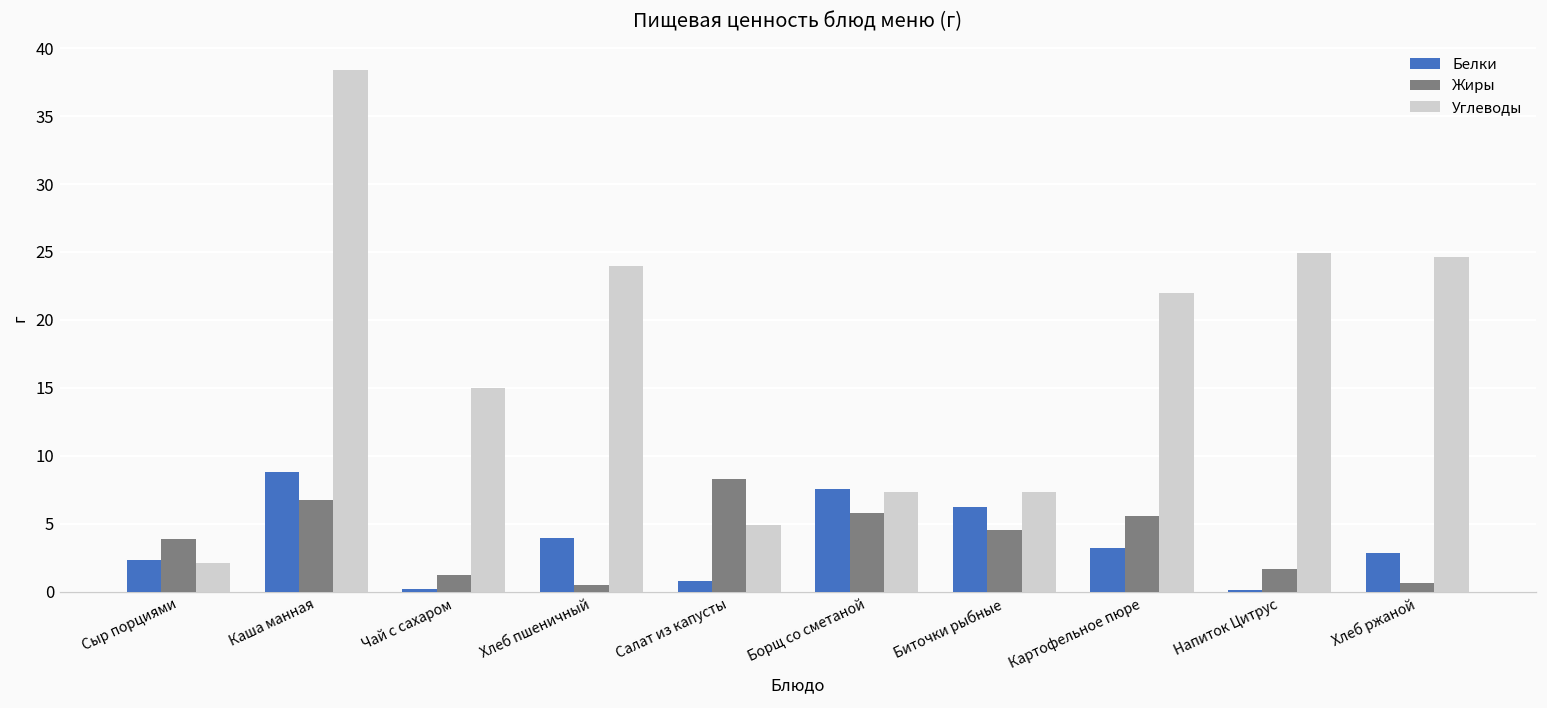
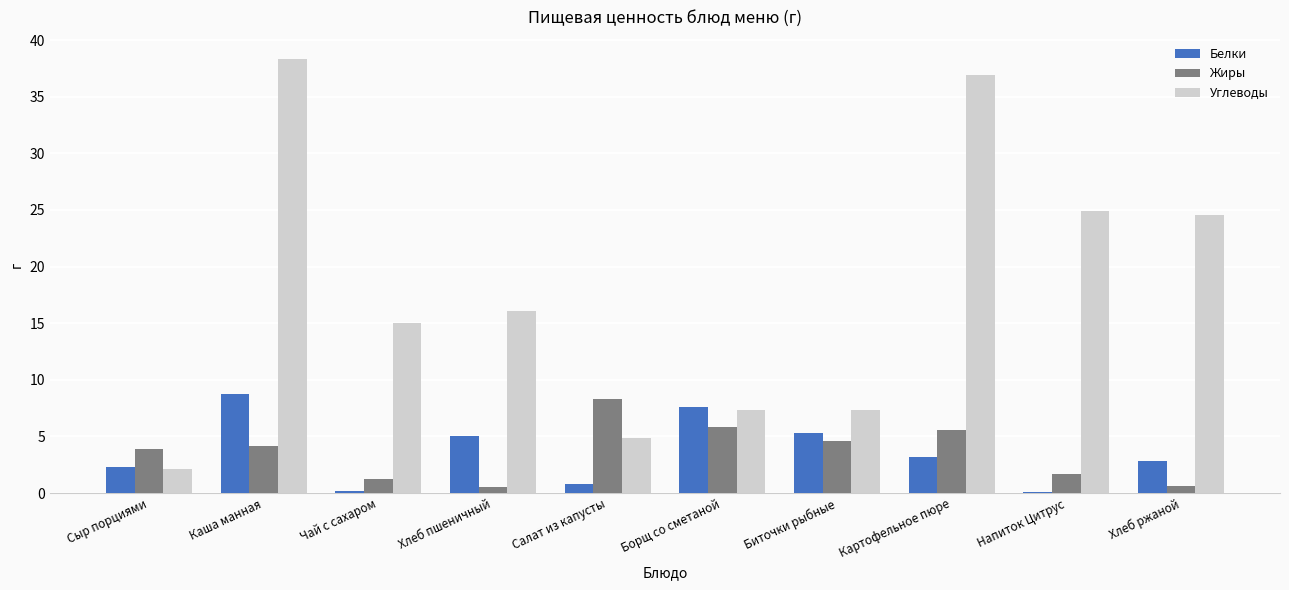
Жиры, Каша манная: 6.8 -> 4.2
Белки, Хлеб пшеничный: 4.0 -> 5.0
Углеводы, Хлеб пшеничный: 24.0 -> 16.1
Белки, Биточки рыбные: 6.2 -> 5.3
Углеводы, Картофельное пюре: 22.0 -> 36.9
